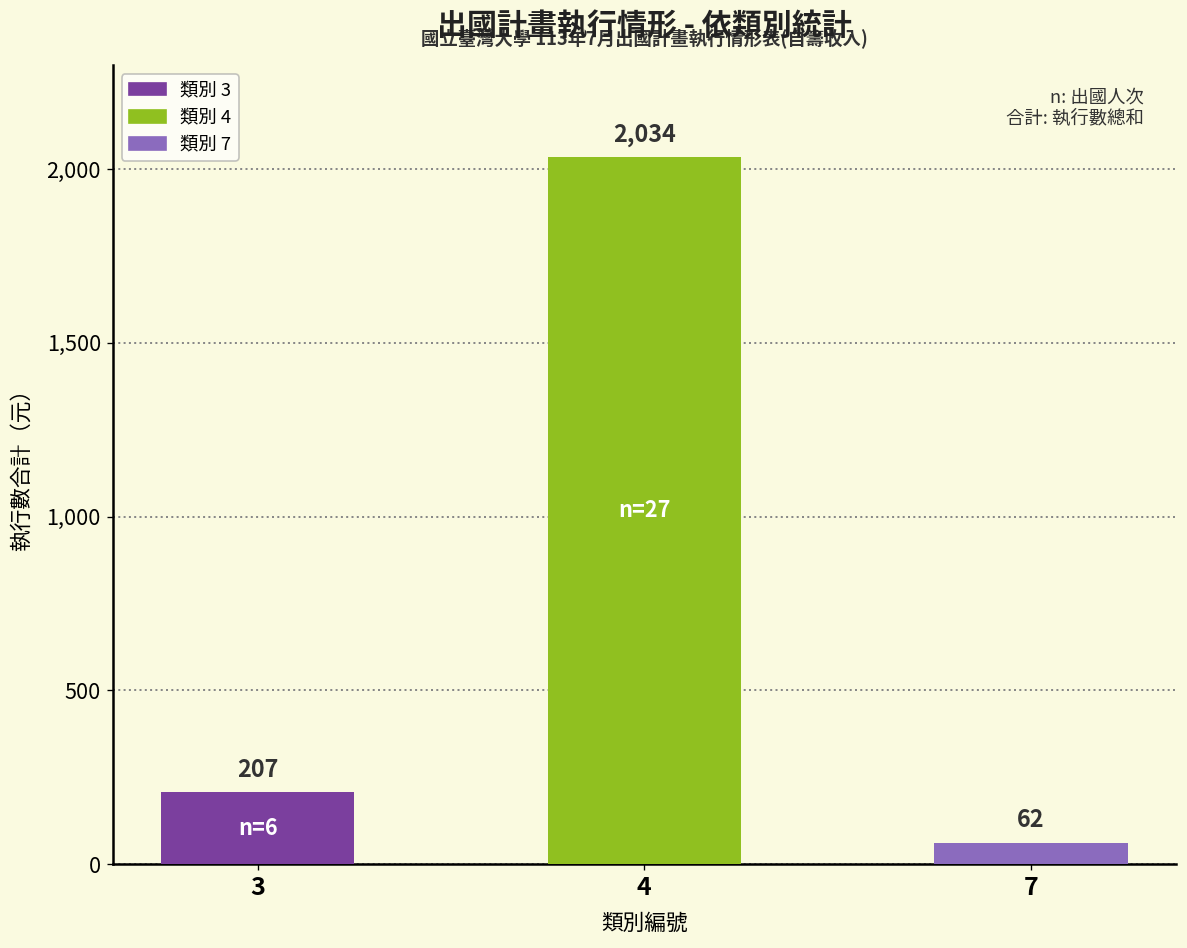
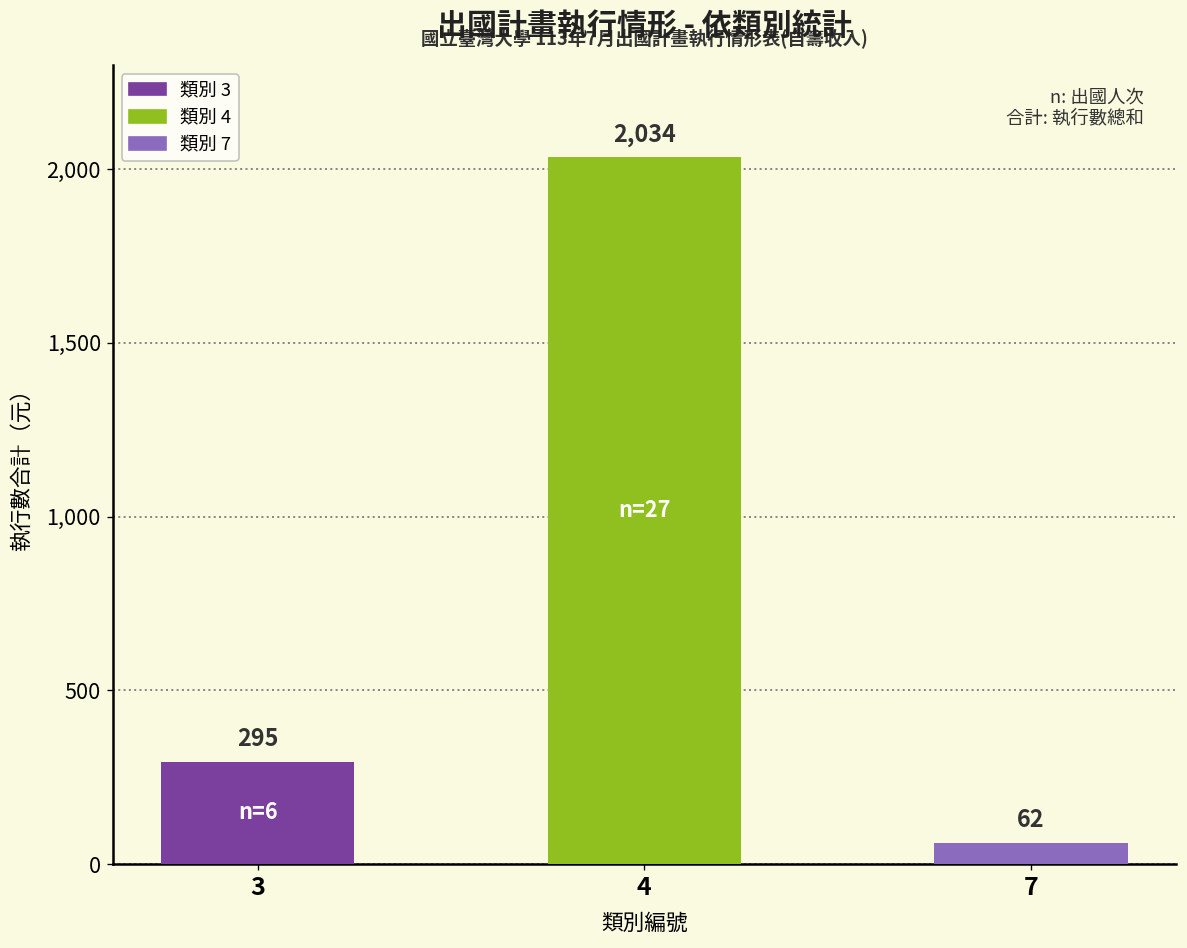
3: 207 -> 295
